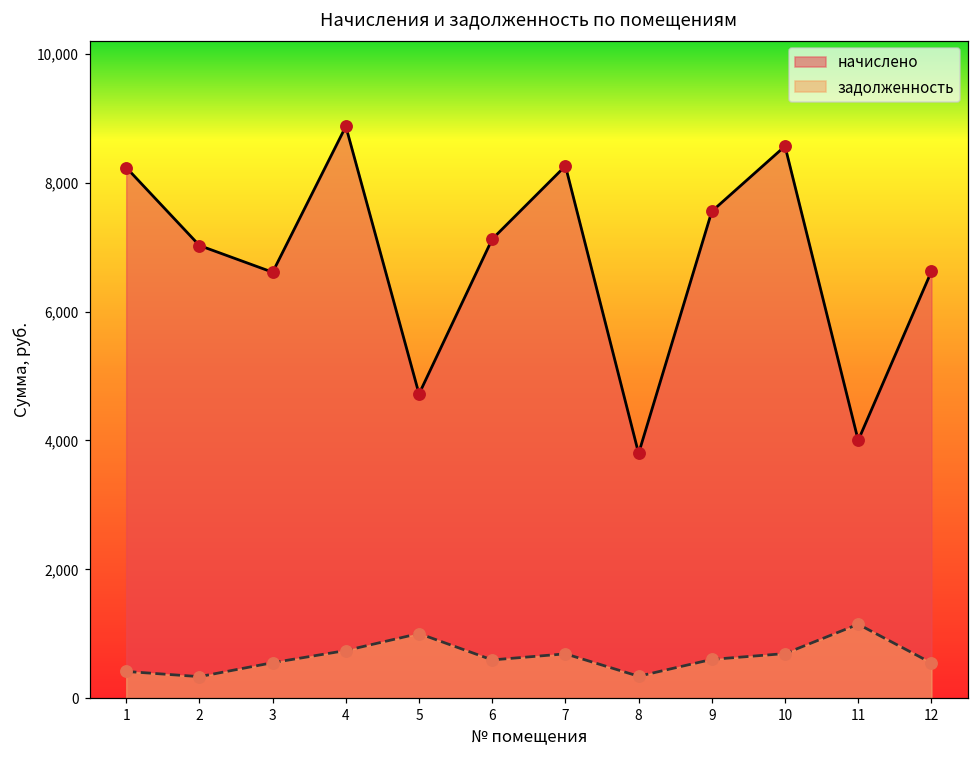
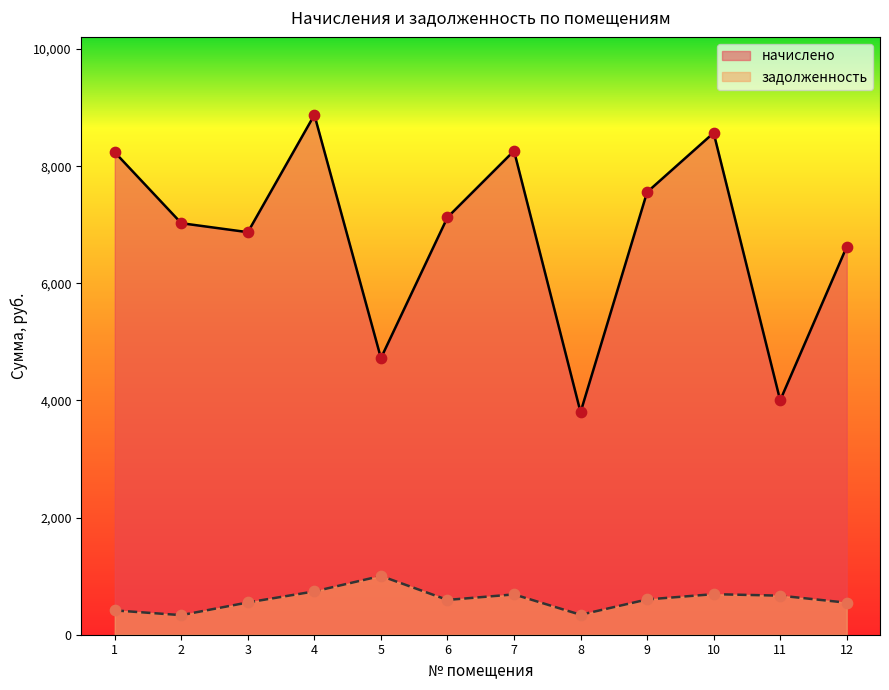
начислено, 3: 6,600 -> 6,900
задолженность, 11: 1,100 -> 700
